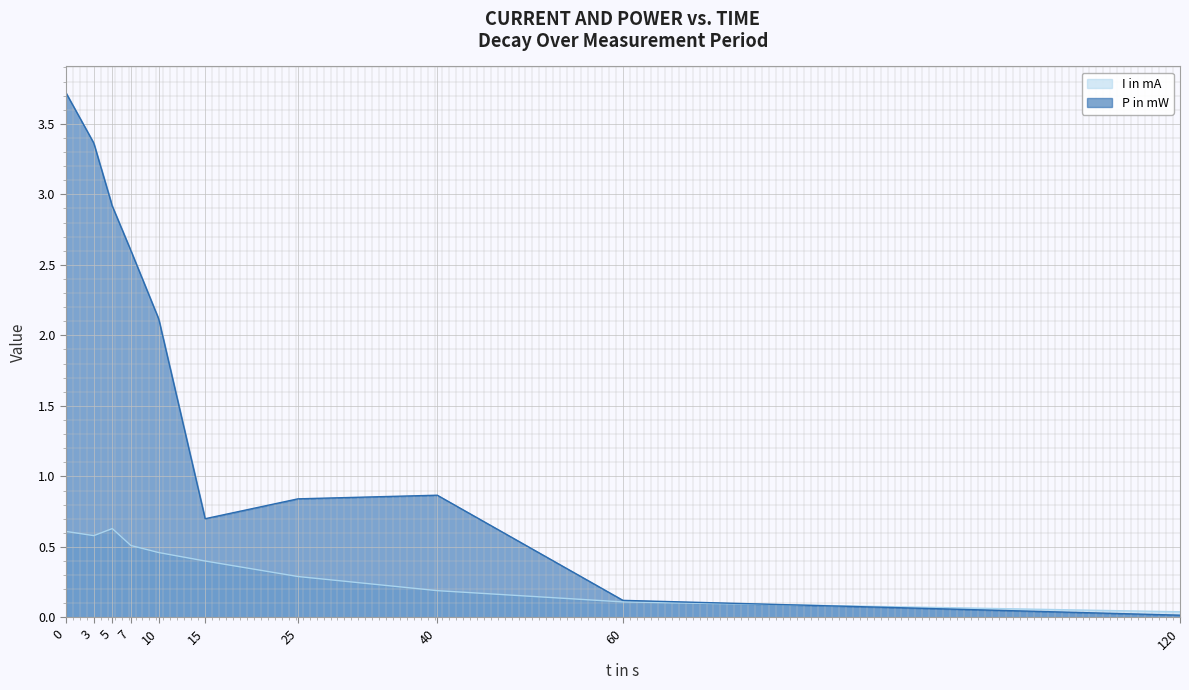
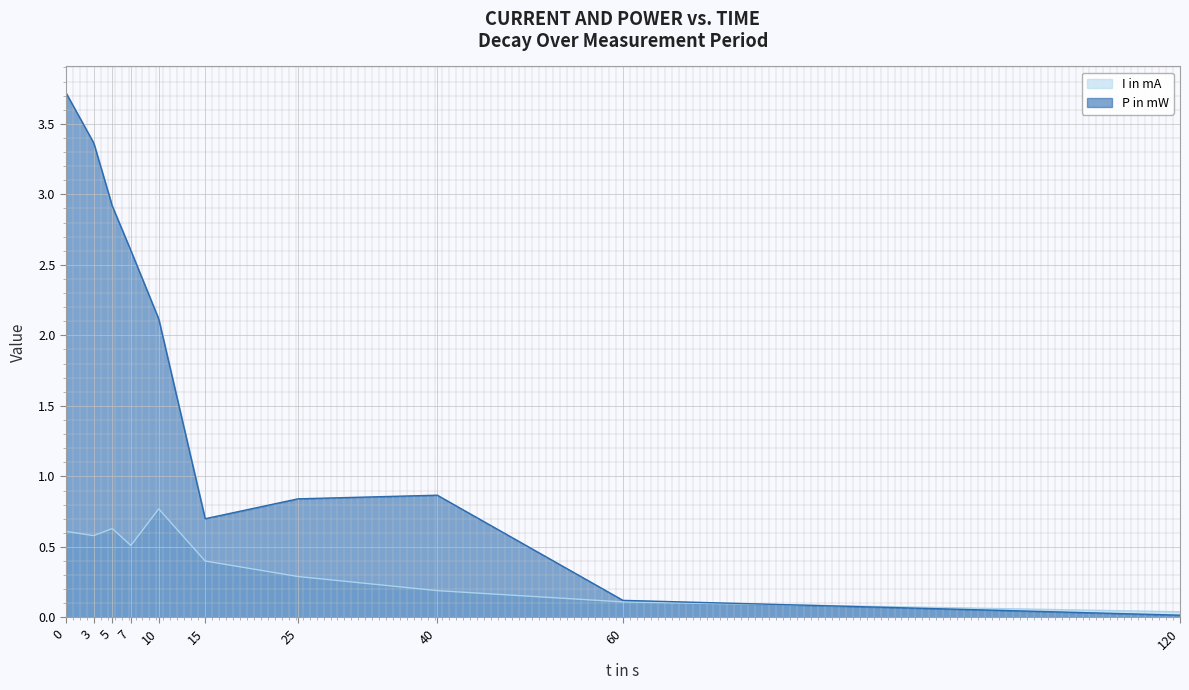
I in mA, 10: 0.46 -> 0.77
